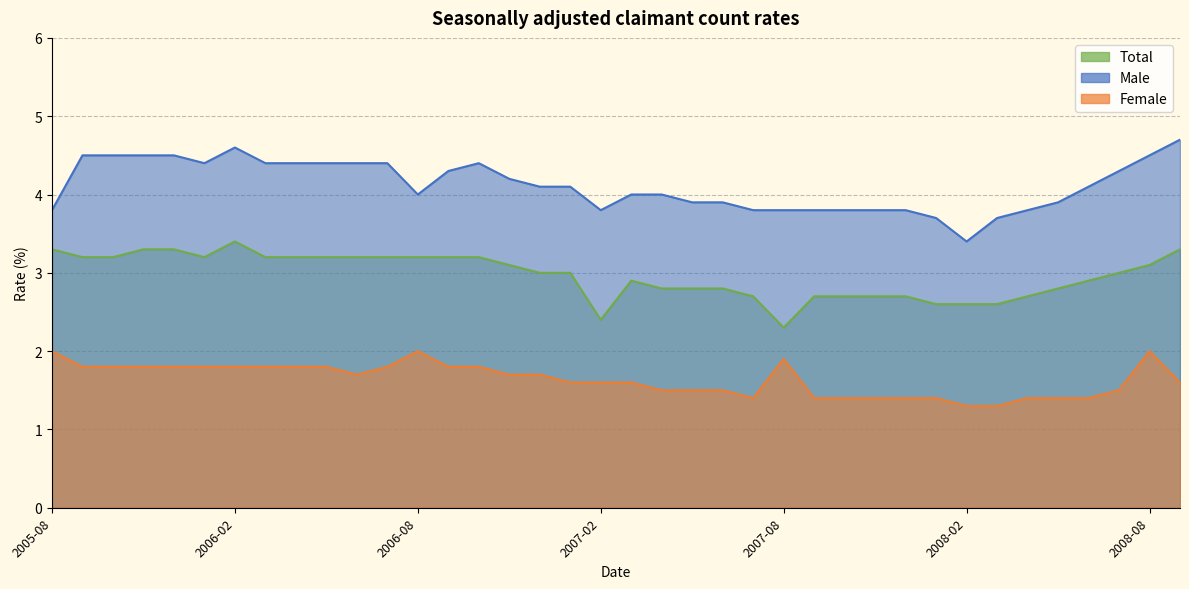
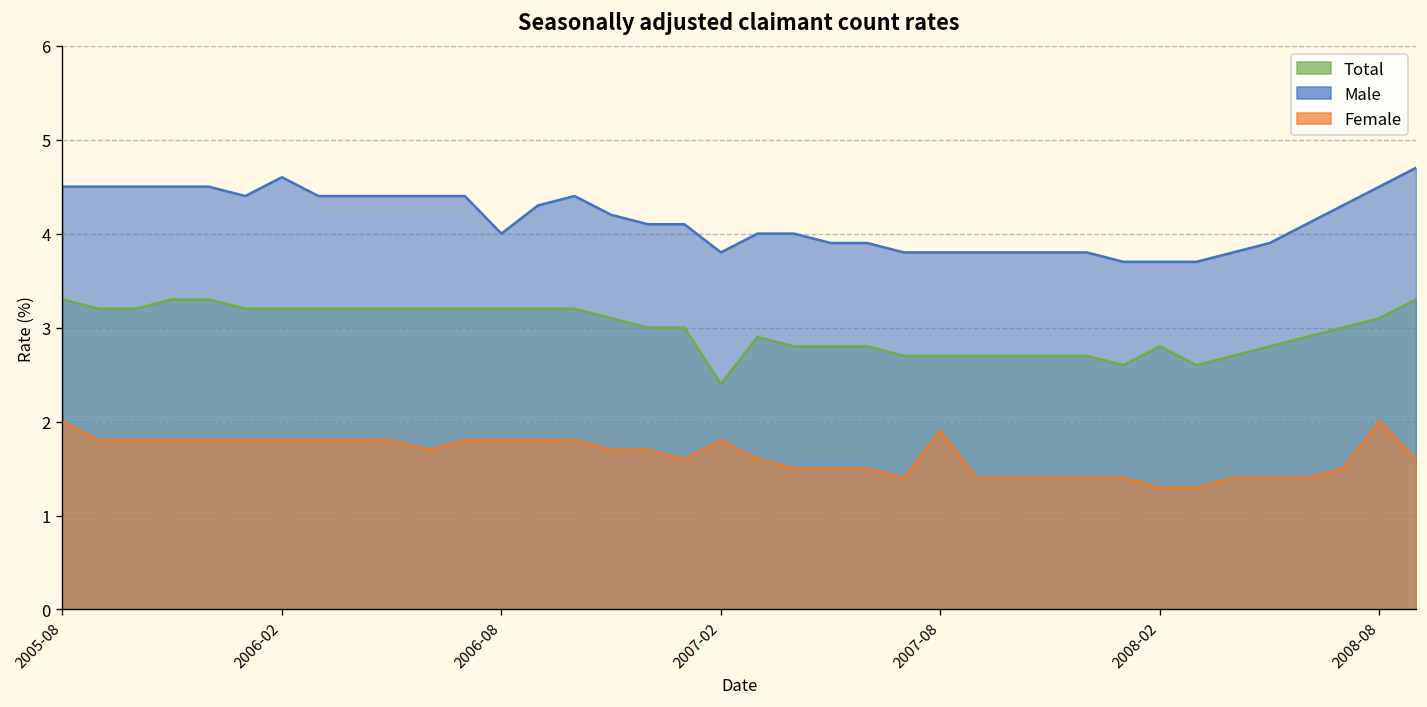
Male, 2005-08: 3.8 -> 4.5
Total, 2006-02: 3.4 -> 3.2
Female, 2006-08: 2.0 -> 1.8
Female, 2007-02: 1.6 -> 1.8
Total, 2007-08: 2.3 -> 2.7
Total, 2008-02: 2.6 -> 2.8
Male, 2008-02: 3.4 -> 3.7
